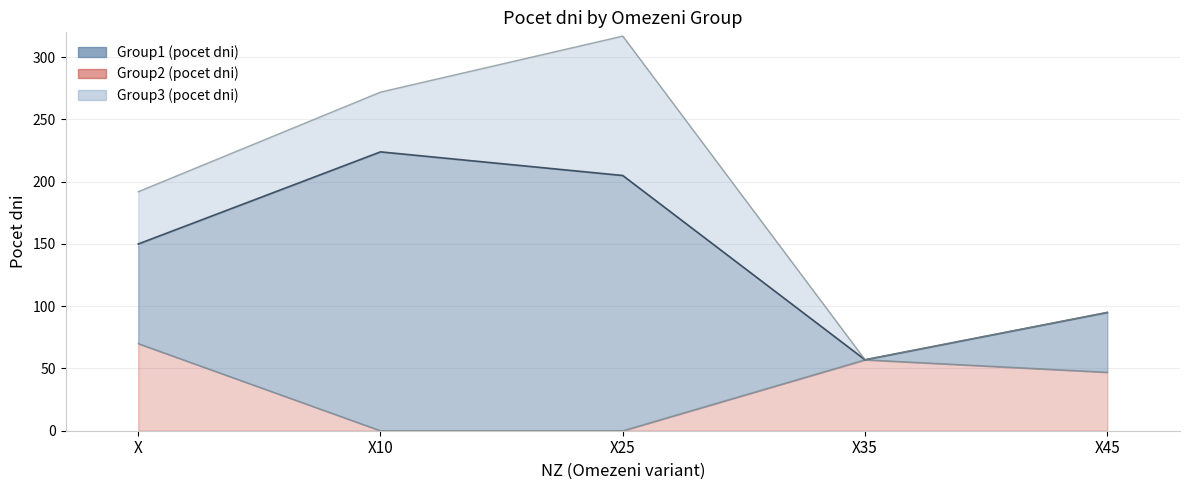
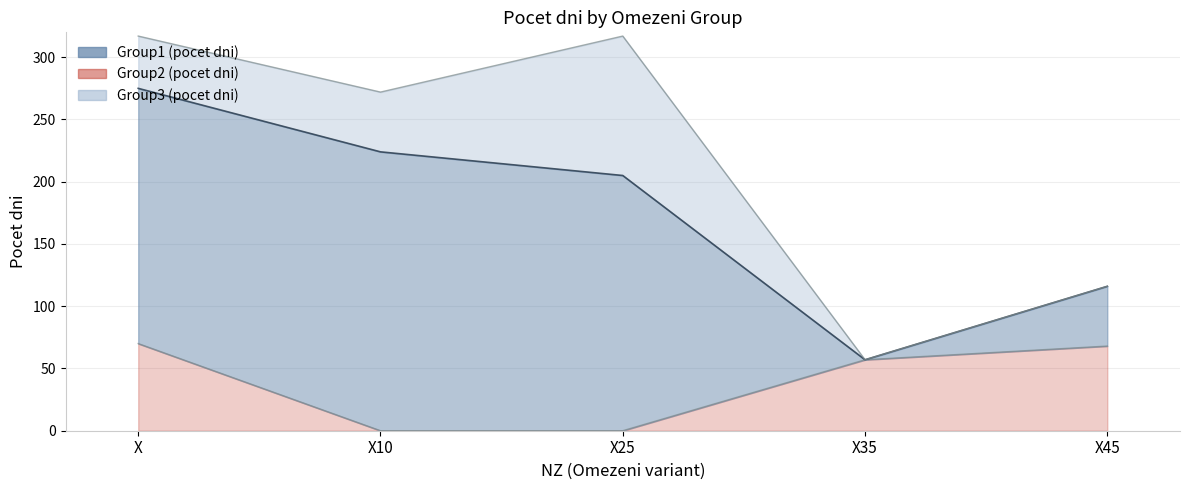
Group1 (pocet dni), X: 80 -> 205
Group2 (pocet dni), X45: 47 -> 68
